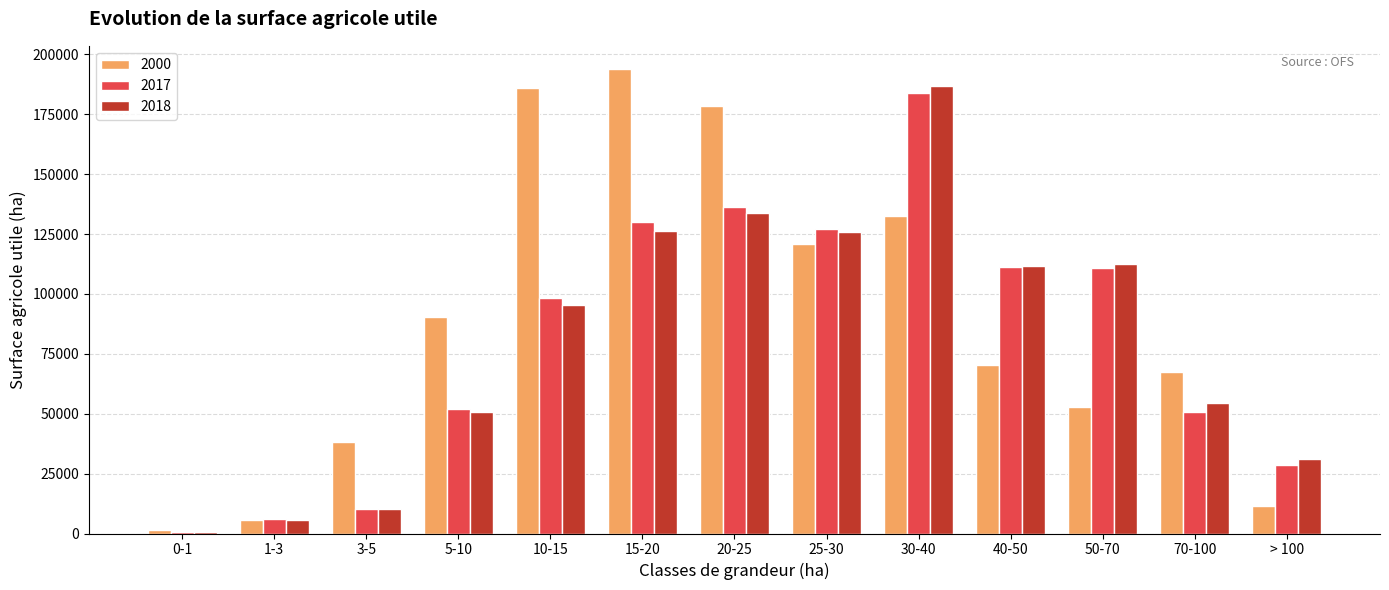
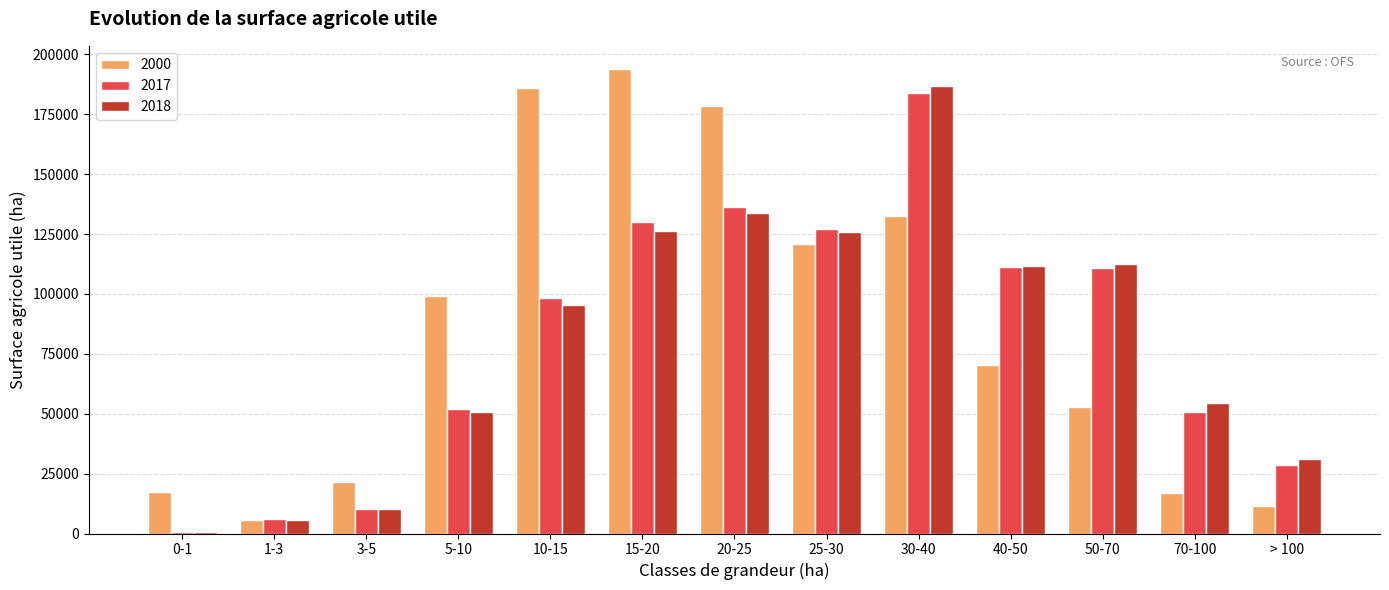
2000, 0-1: 1000 -> 17000
2000, 3-5: 38000 -> 21000
2000, 5-10: 90000 -> 99000
2000, 70-100: 67000 -> 17000
